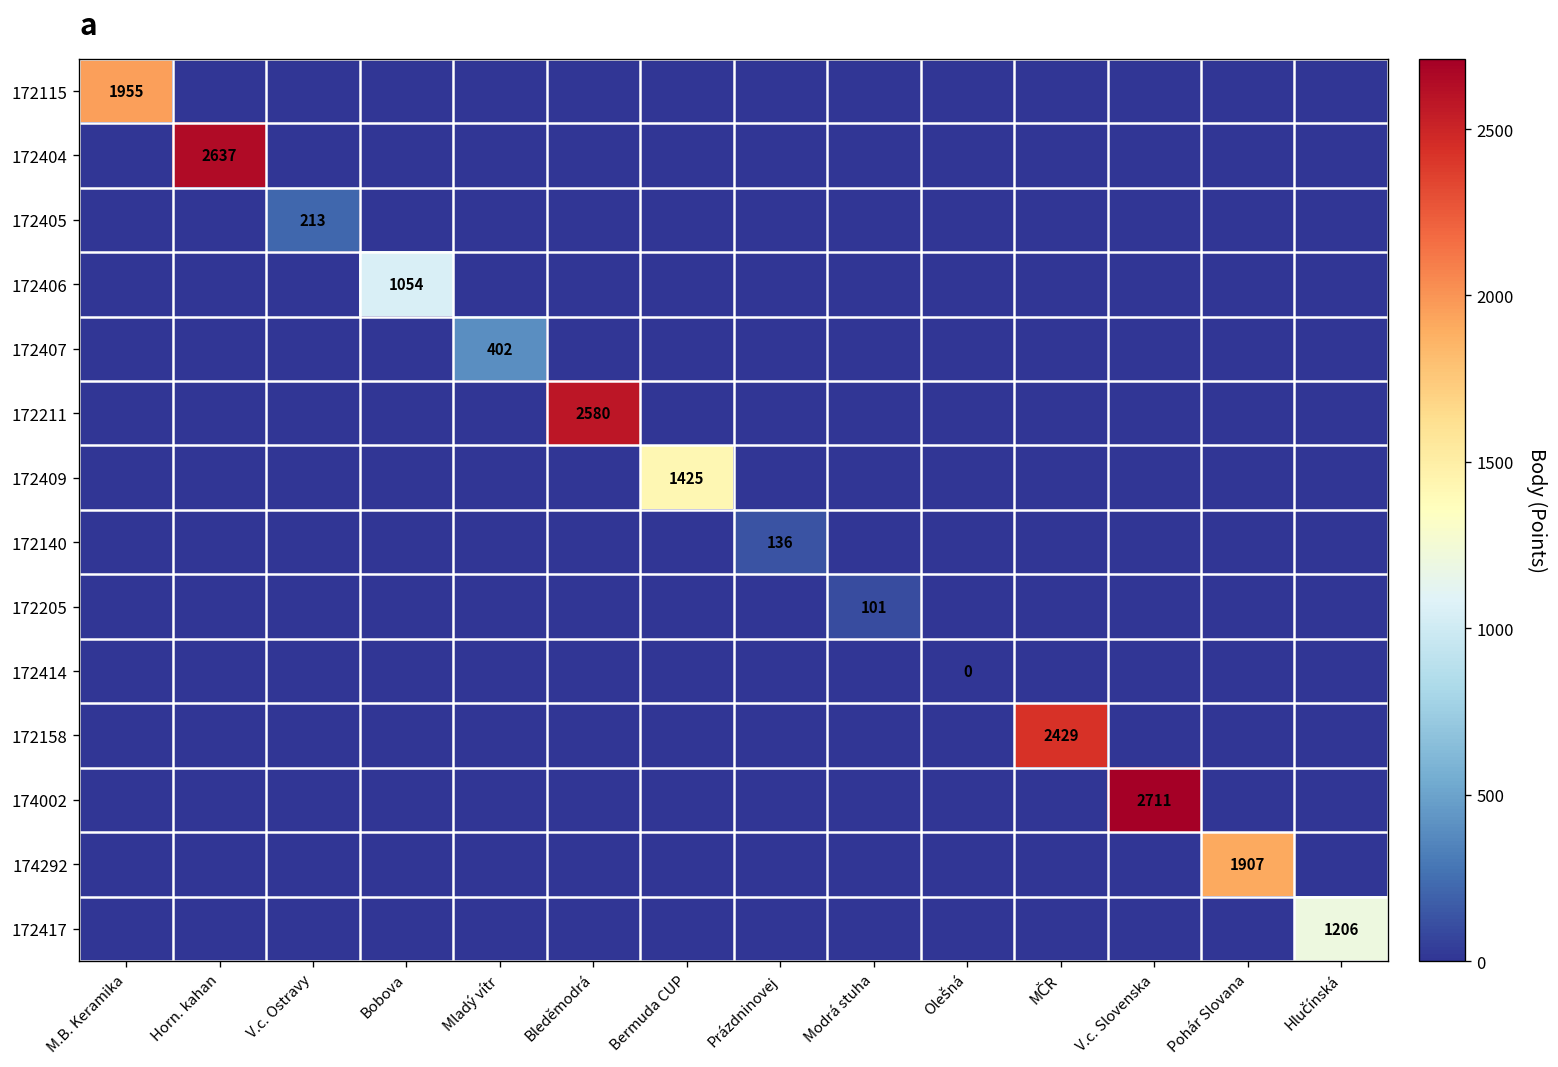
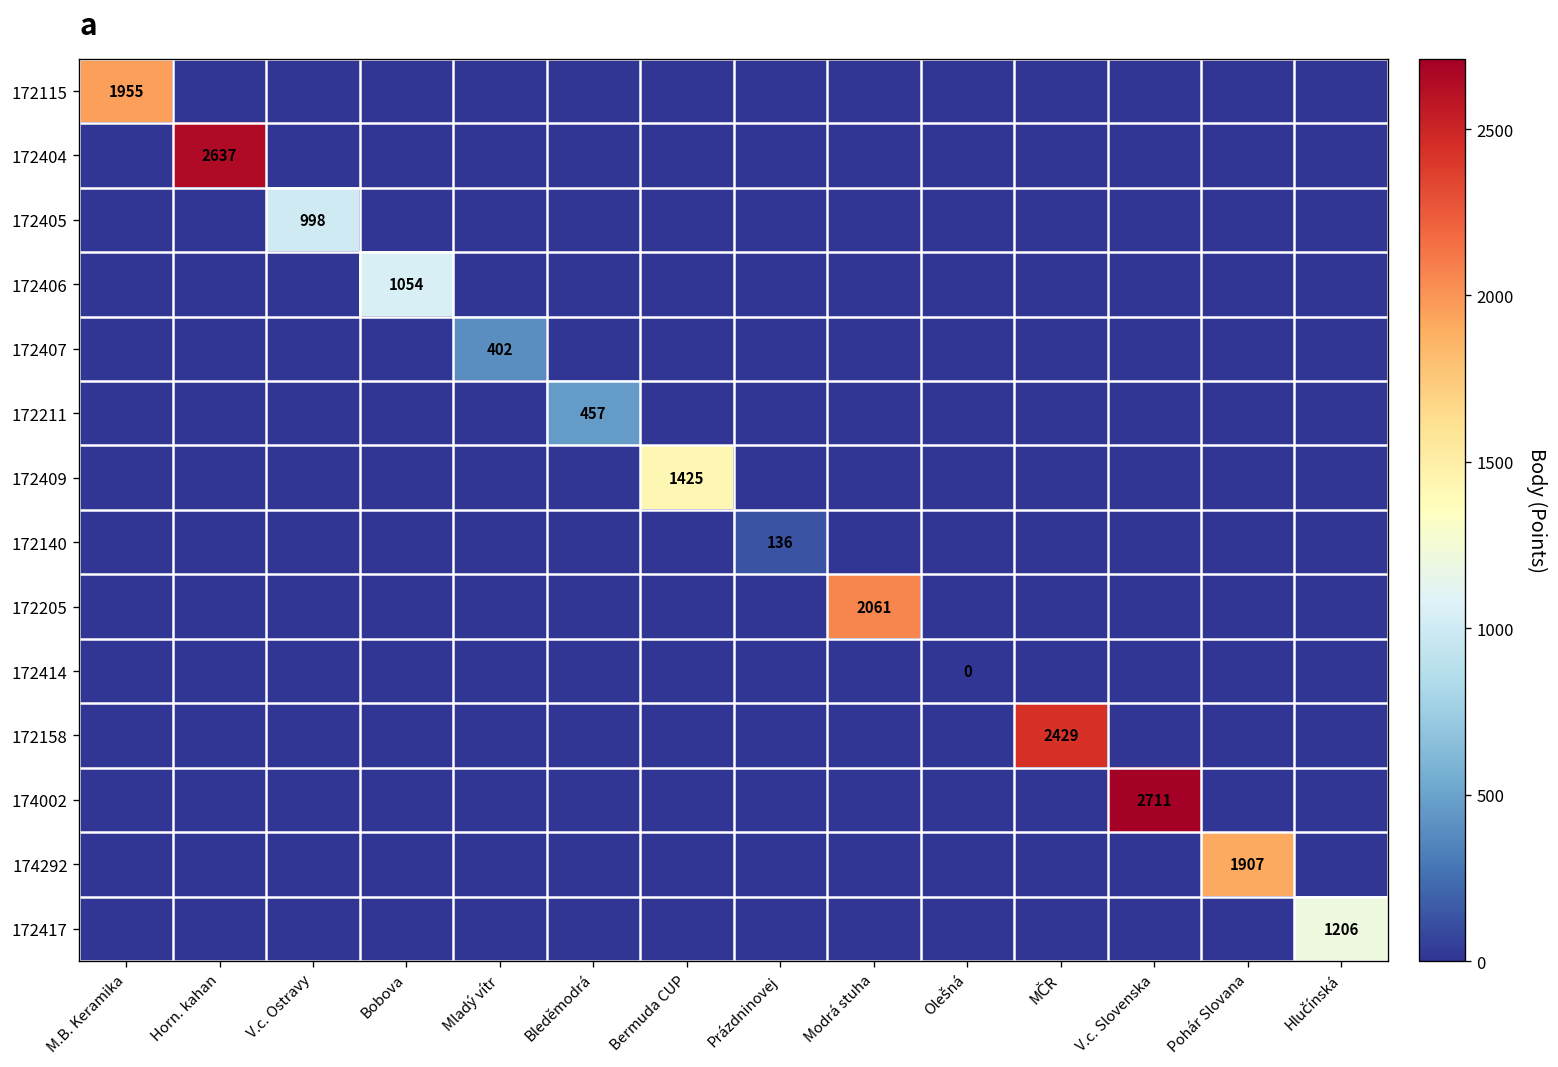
172405, V.c. Ostravy: 213 -> 998
172211, Bleděmodrá: 2580 -> 457
172205, Modrá stuha: 101 -> 2061
